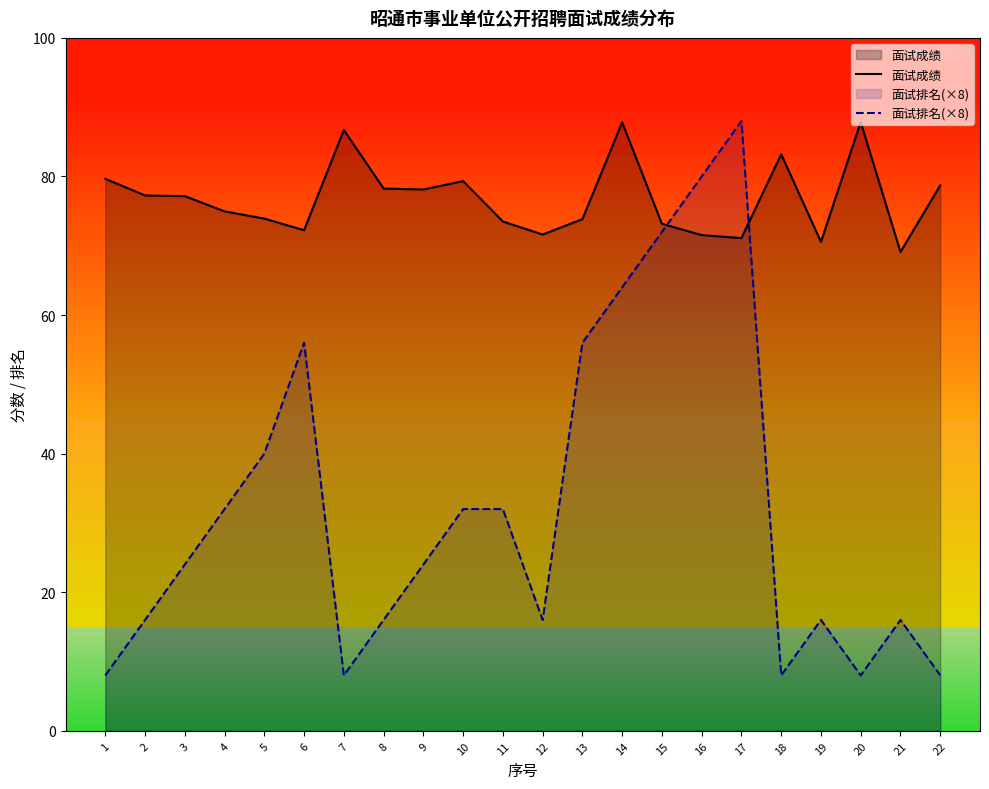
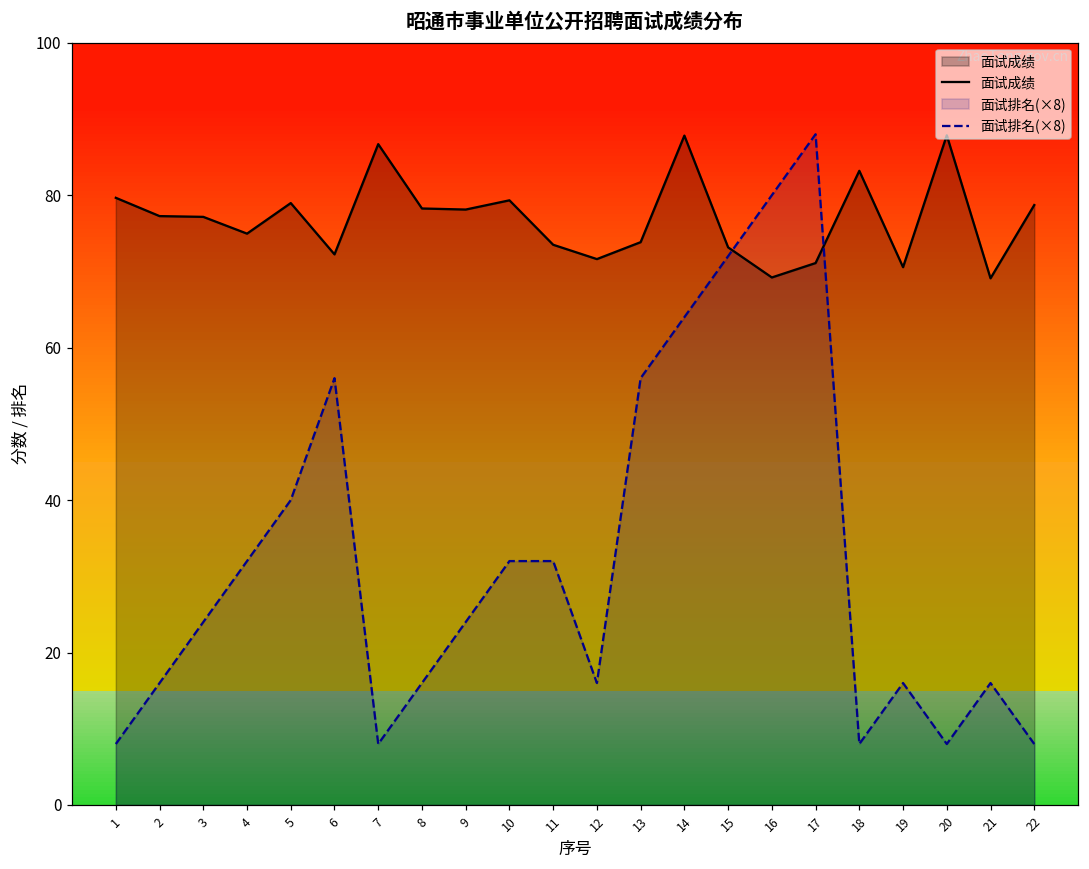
面试成绩, 5: 74 -> 79
面试成绩, 16: 72 -> 69
